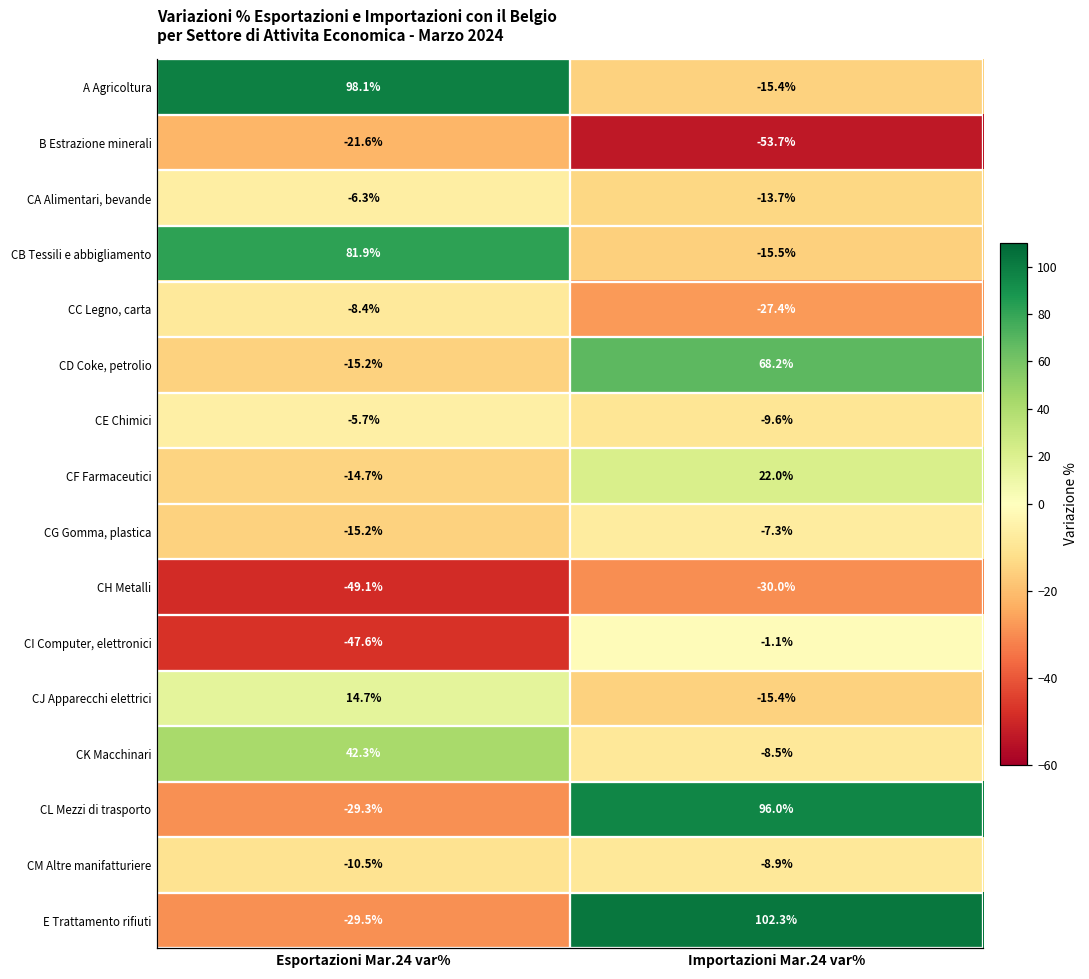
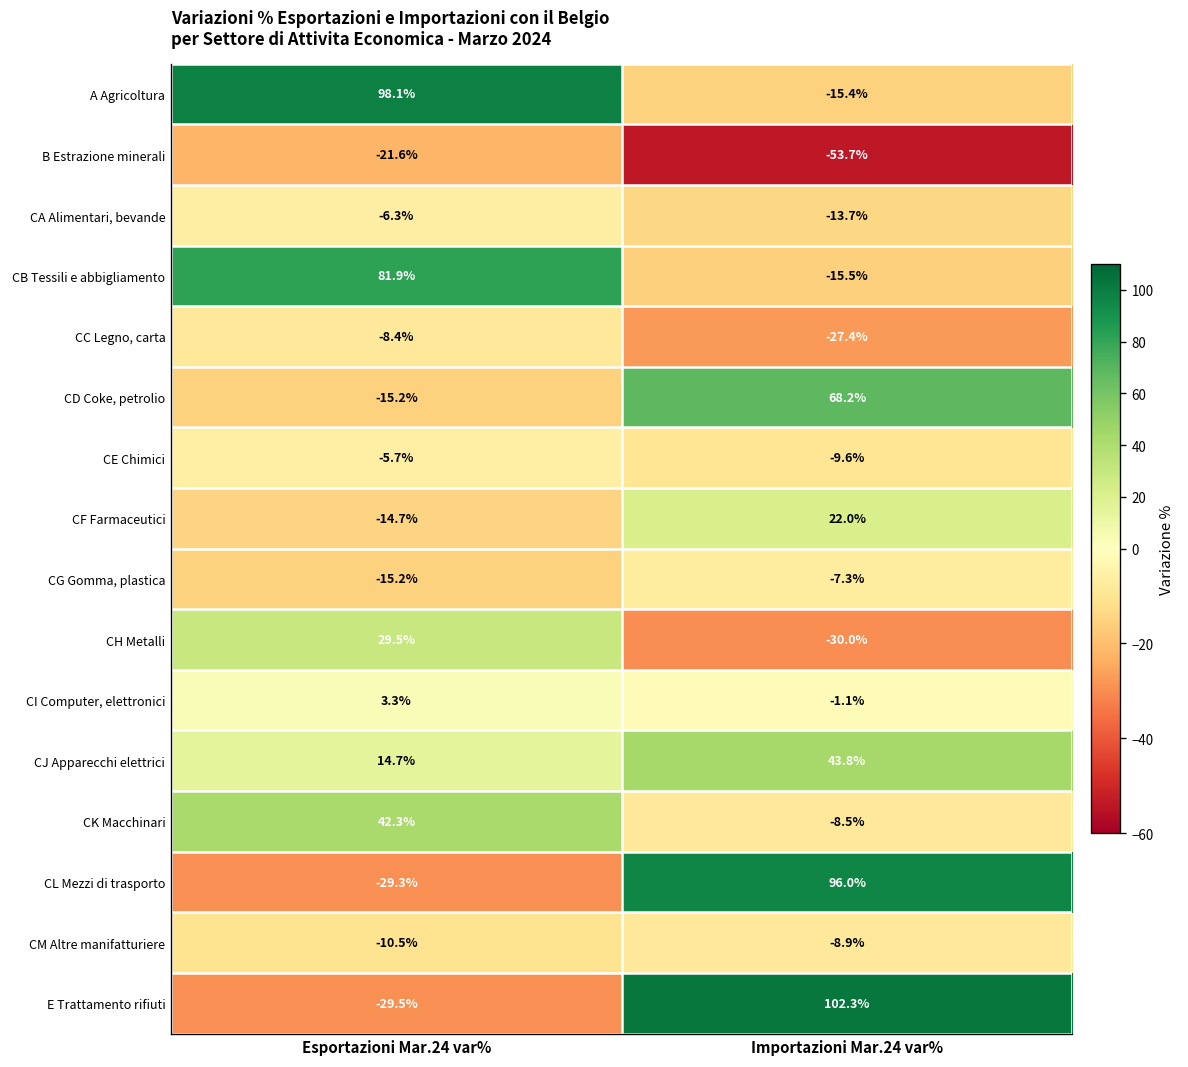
CH Metalli, Esportazioni Mar.24 var%: -49.1% -> 29.5%
CI Computer, elettronici, Esportazioni Mar.24 var%: -47.6% -> 3.3%
CJ Apparecchi elettrici, Importazioni Mar.24 var%: -15.4% -> 43.8%
